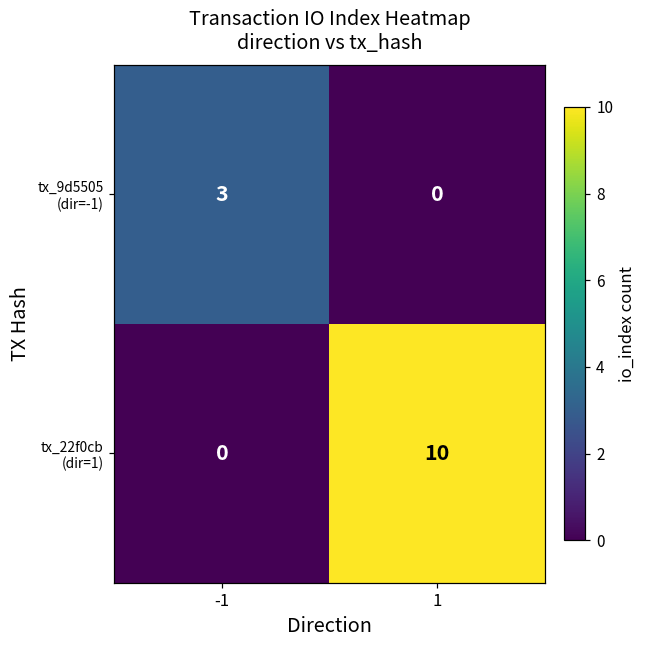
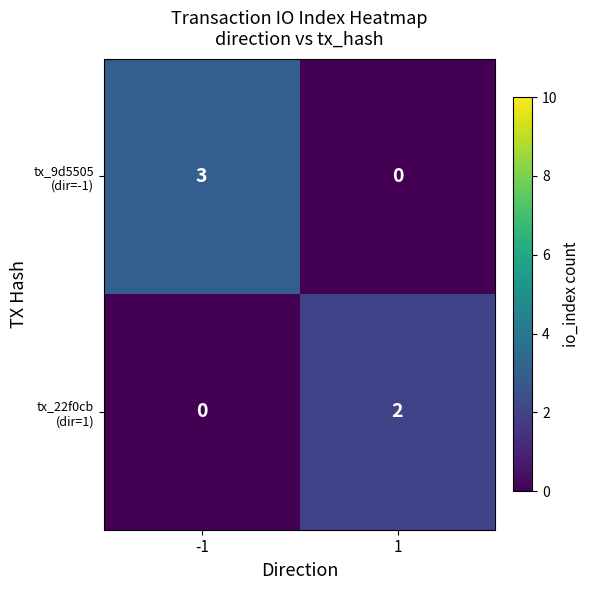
tx_22f0cb (dir=1), 1: 10 -> 2
